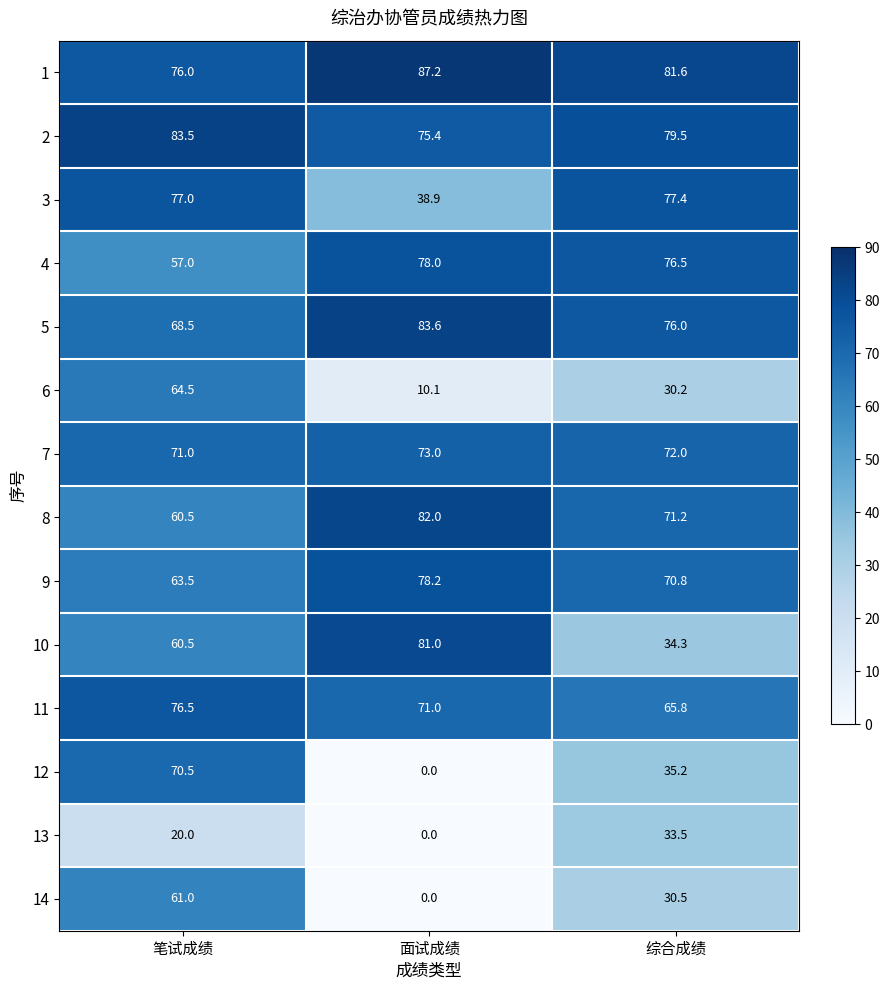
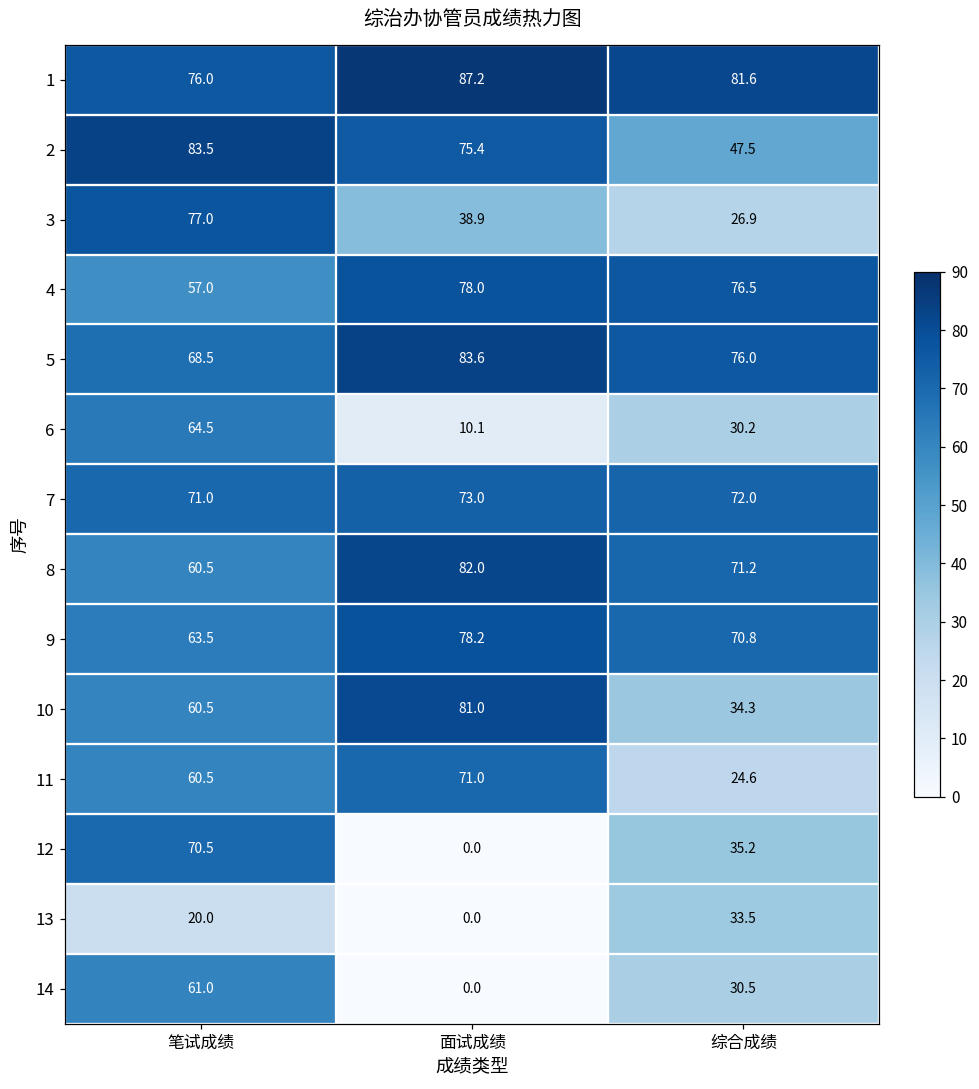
2, 综合成绩: 79.5 -> 47.5
3, 综合成绩: 77.4 -> 26.9
11, 笔试成绩: 76.5 -> 60.5
11, 综合成绩: 65.8 -> 24.6
